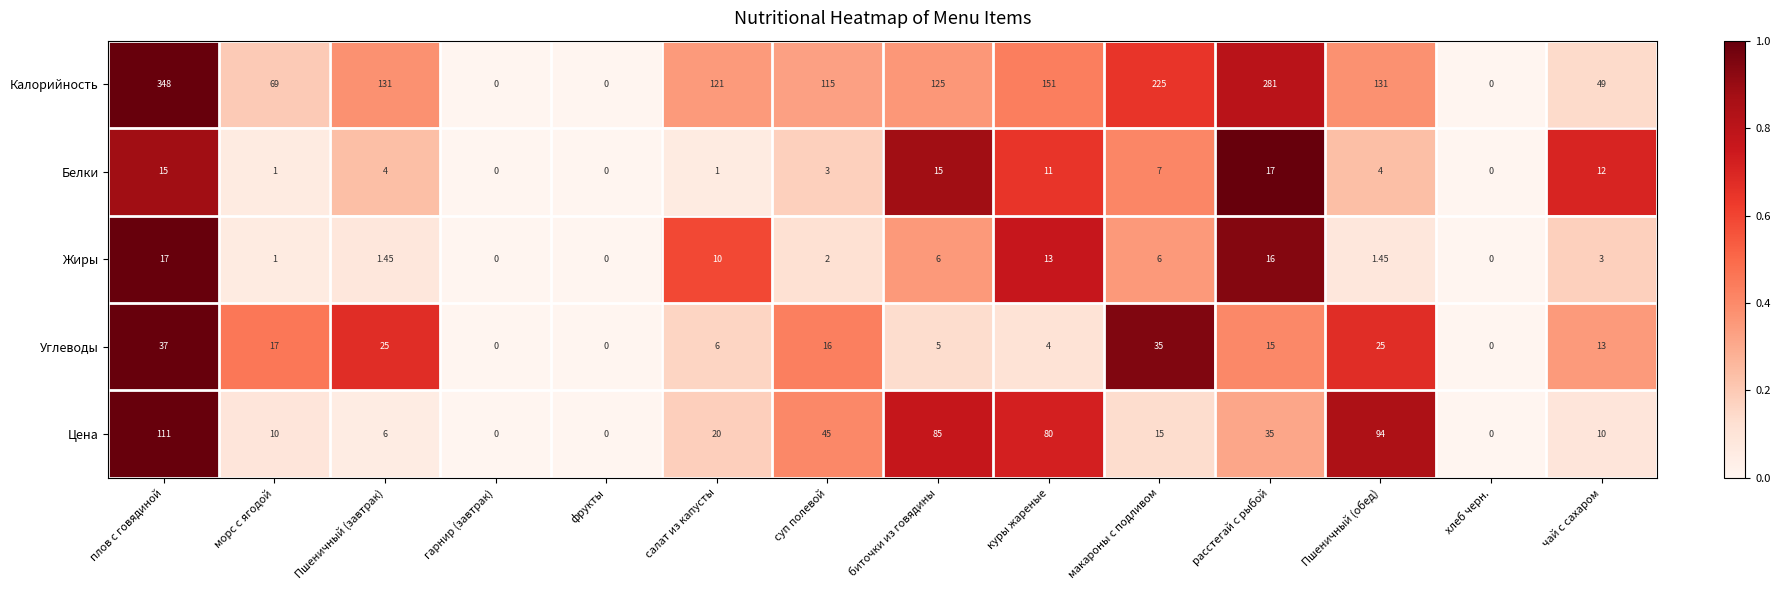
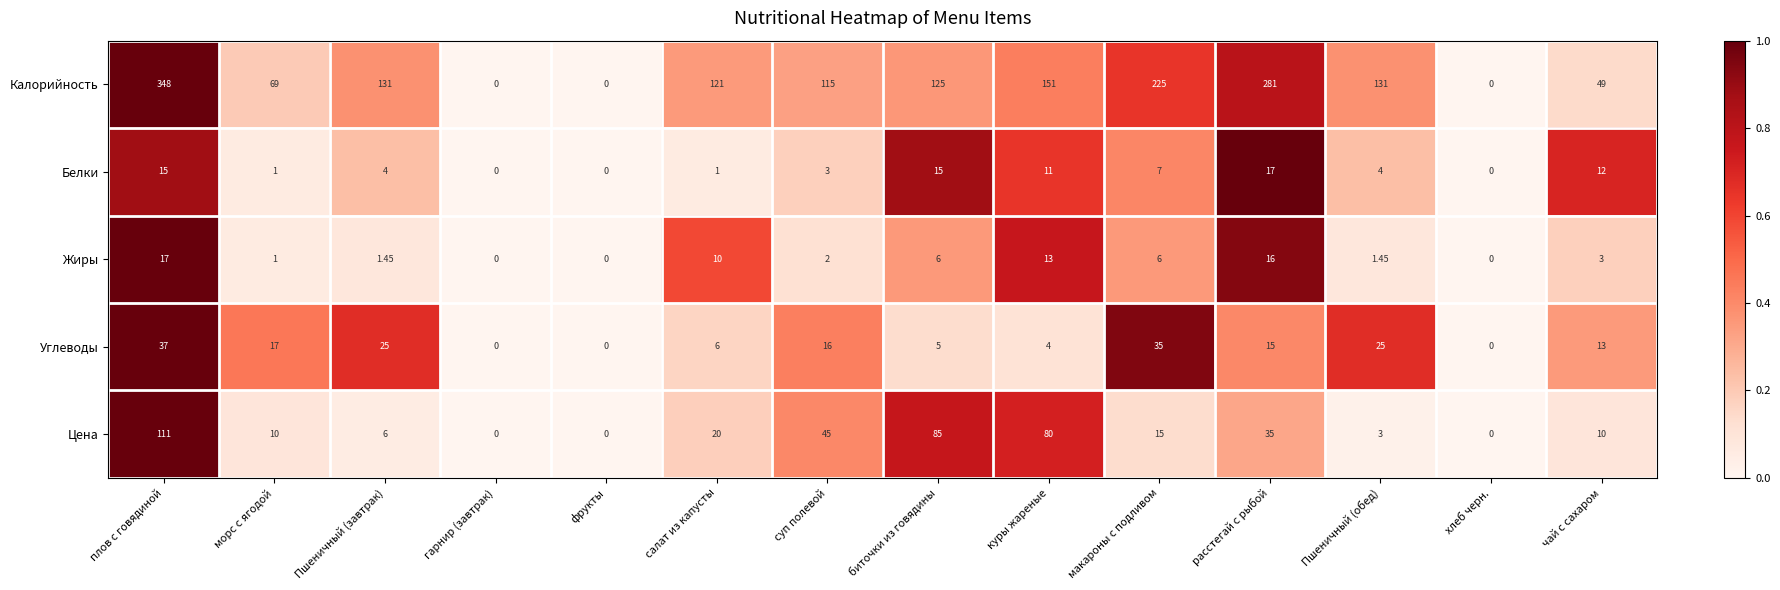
Цена, Пшеничный (обед): 94 -> 3
